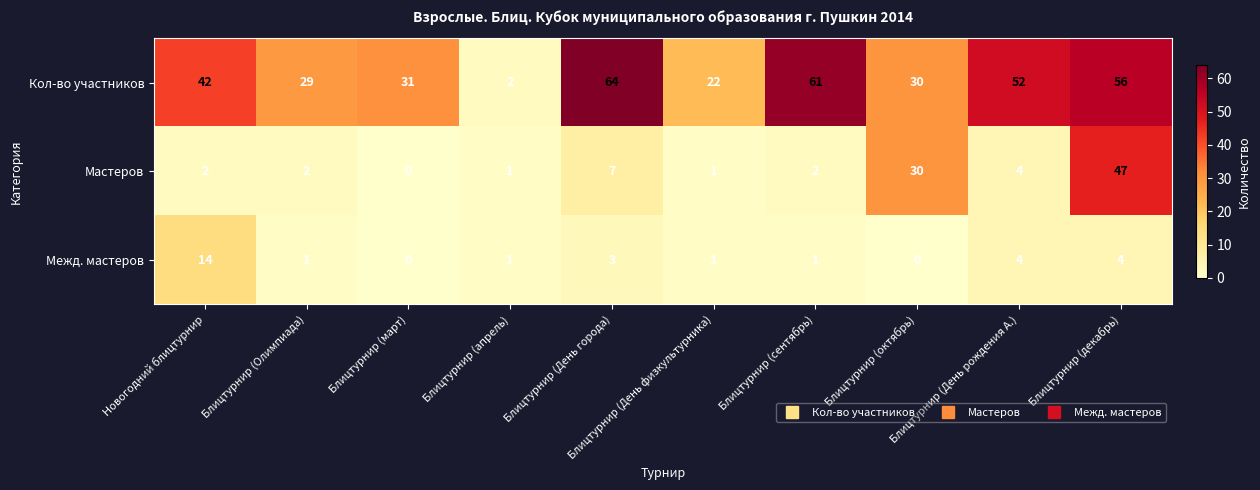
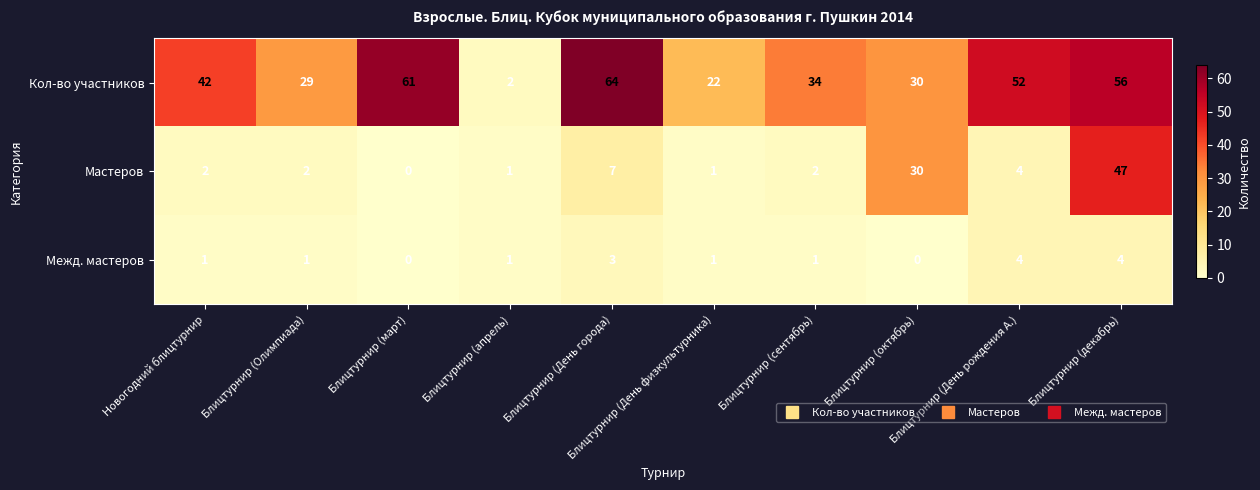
Кол-во участников, Блицтурнир (март): 31 -> 61
Кол-во участников, Блицтурнир (сентябрь): 61 -> 34
Межд. мастеров, Новогодний блицтурнир: 14 -> 1
